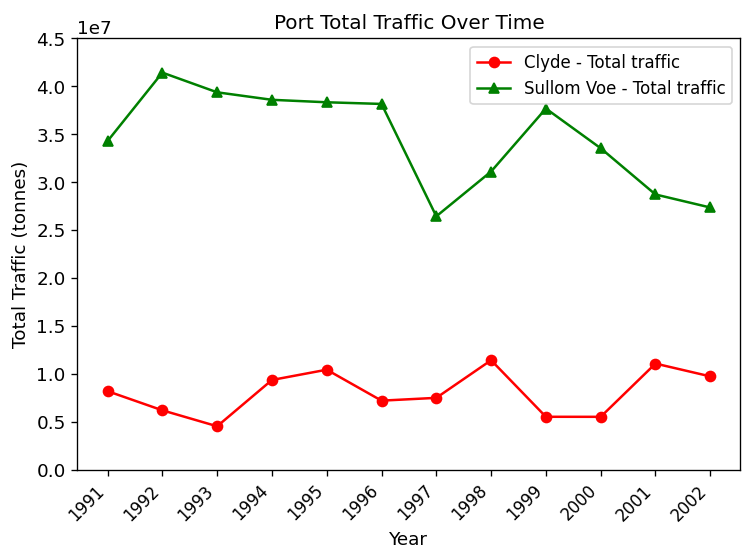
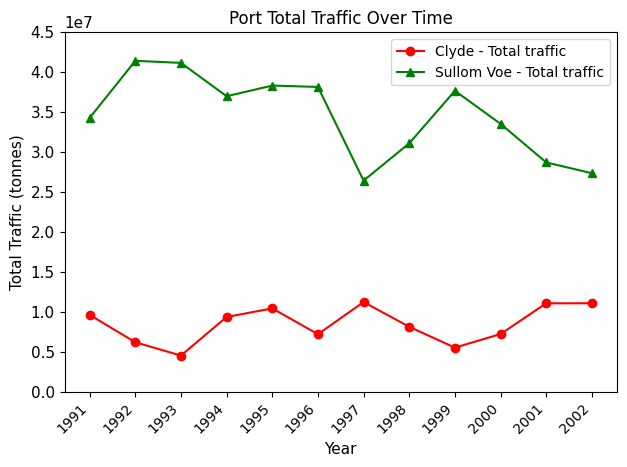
Clyde - Total traffic, 1991: 8000000 -> 10000000
Sullom Voe - Total traffic, 1993: 39000000 -> 41000000
Sullom Voe - Total traffic, 1994: 39000000 -> 37000000
Clyde - Total traffic, 1997: 7000000 -> 11000000
Clyde - Total traffic, 1998: 11000000 -> 8000000
Clyde - Total traffic, 2000: 6000000 -> 7000000
Clyde - Total traffic, 2002: 10000000 -> 11000000
